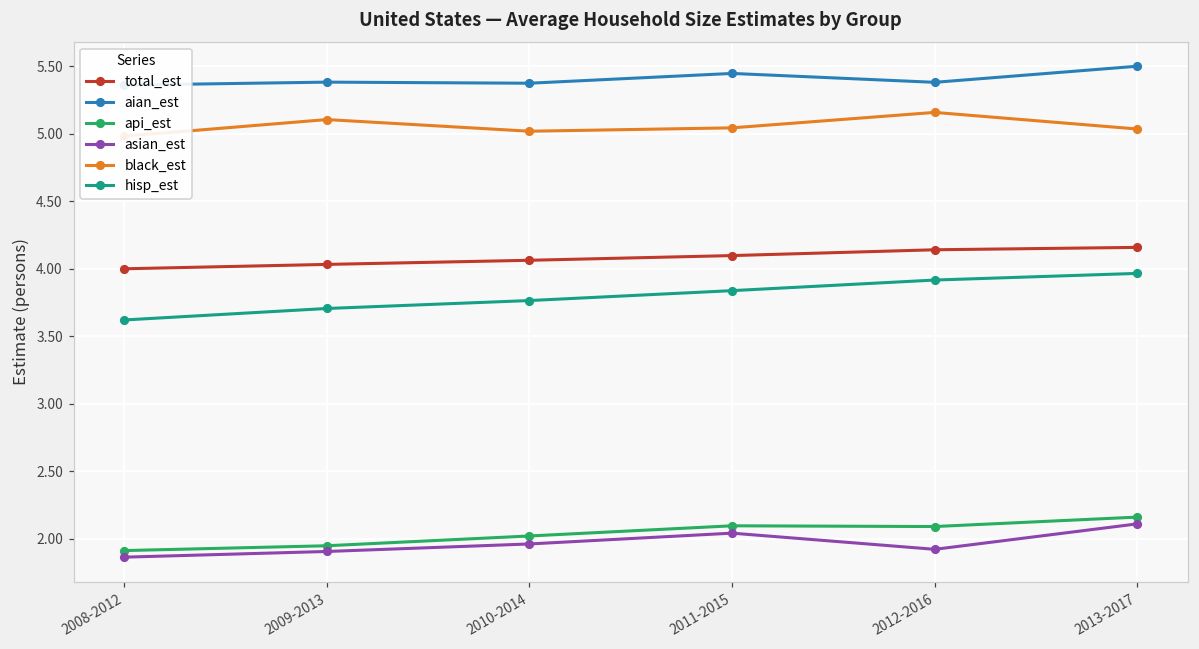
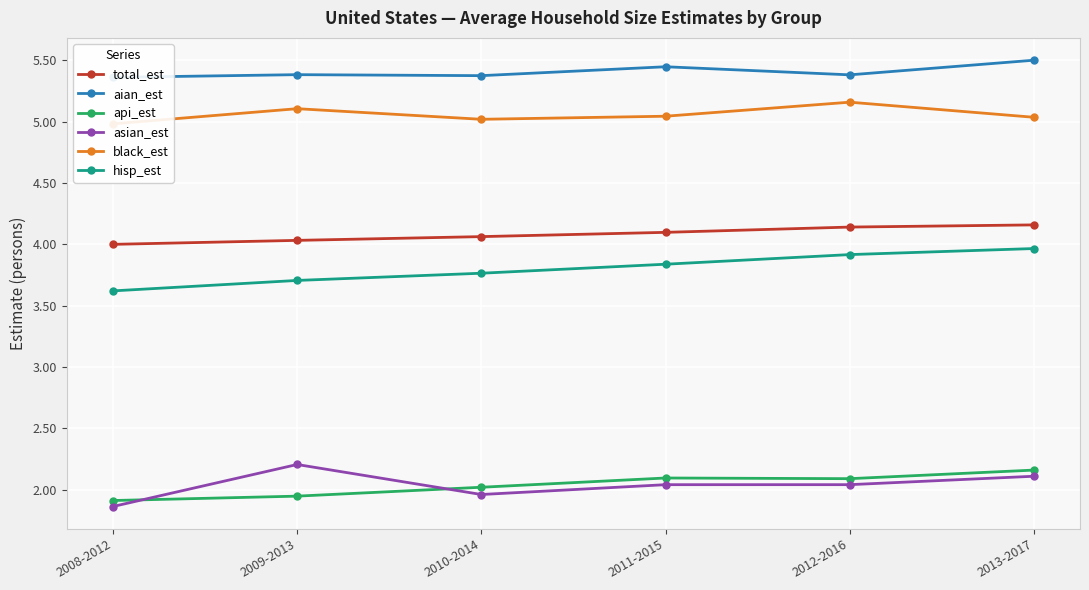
asian_est, 2009-2013: 1.90 -> 2.21
asian_est, 2012-2016: 1.92 -> 2.04
